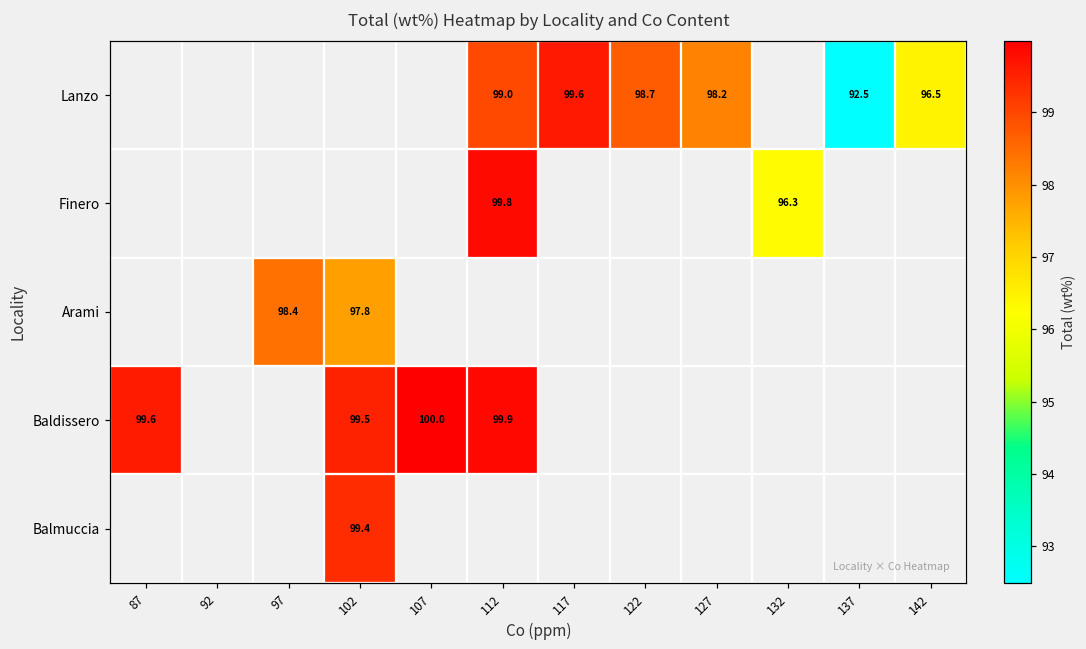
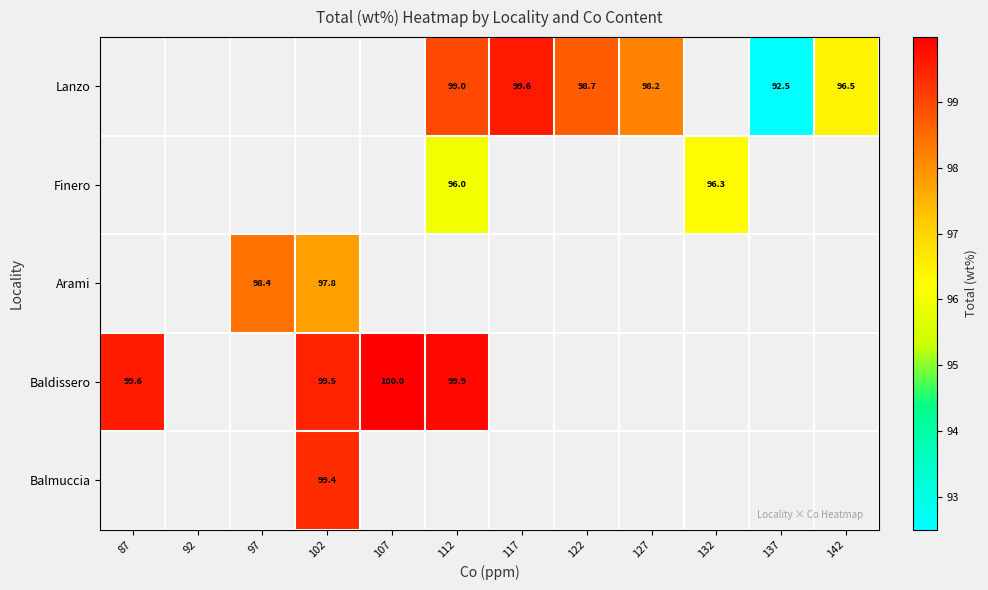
Finero, 112: 99.8 -> 96.0
